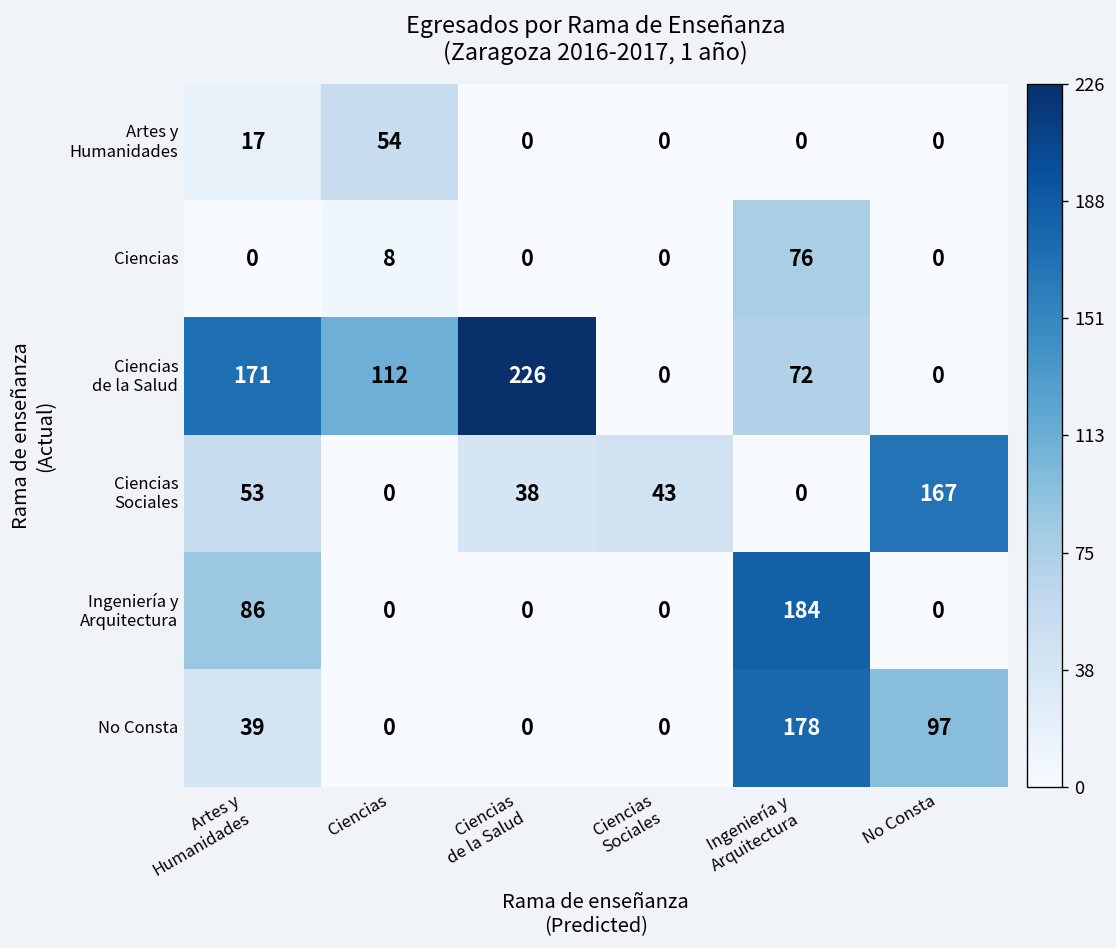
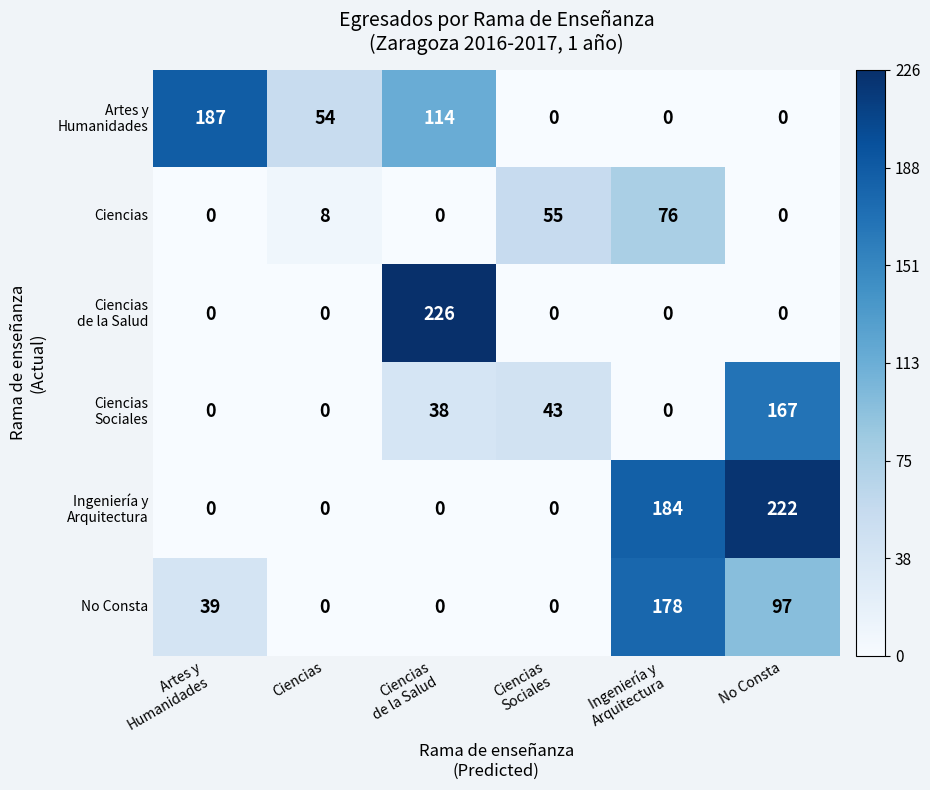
Artes y Humanidades, Artes y Humanidades: 17 -> 187
Artes y Humanidades, Ciencias de la Salud: 0 -> 114
Ciencias, Ciencias Sociales: 0 -> 55
Ciencias de la Salud, Artes y Humanidades: 171 -> 0
Ciencias de la Salud, Ciencias: 112 -> 0
Ciencias de la Salud, Ingeniería y Arquitectura: 72 -> 0
Ciencias Sociales, Artes y Humanidades: 53 -> 0
Ingeniería y Arquitectura, Artes y Humanidades: 86 -> 0
Ingeniería y Arquitectura, No Consta: 0 -> 222
